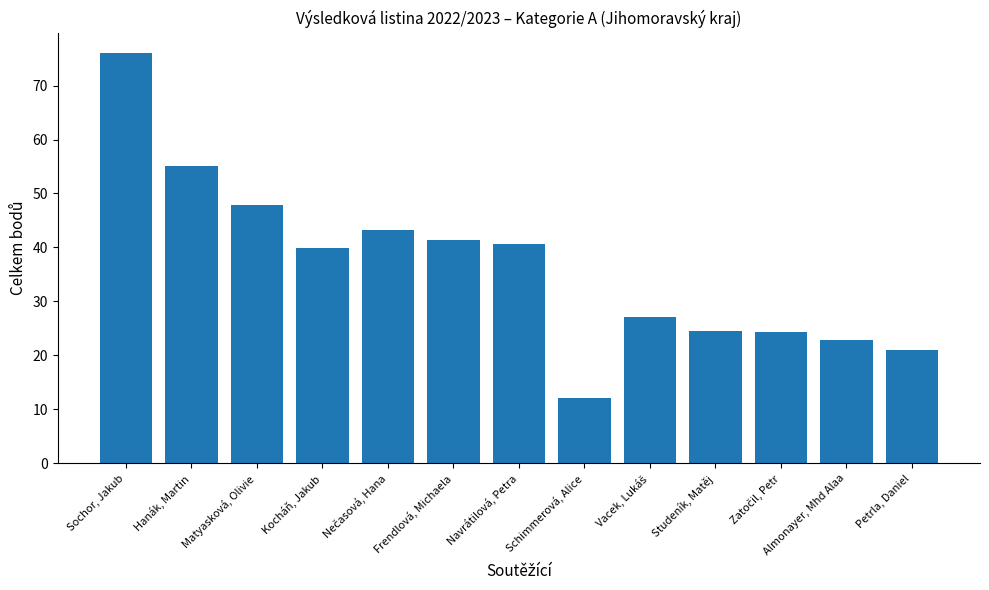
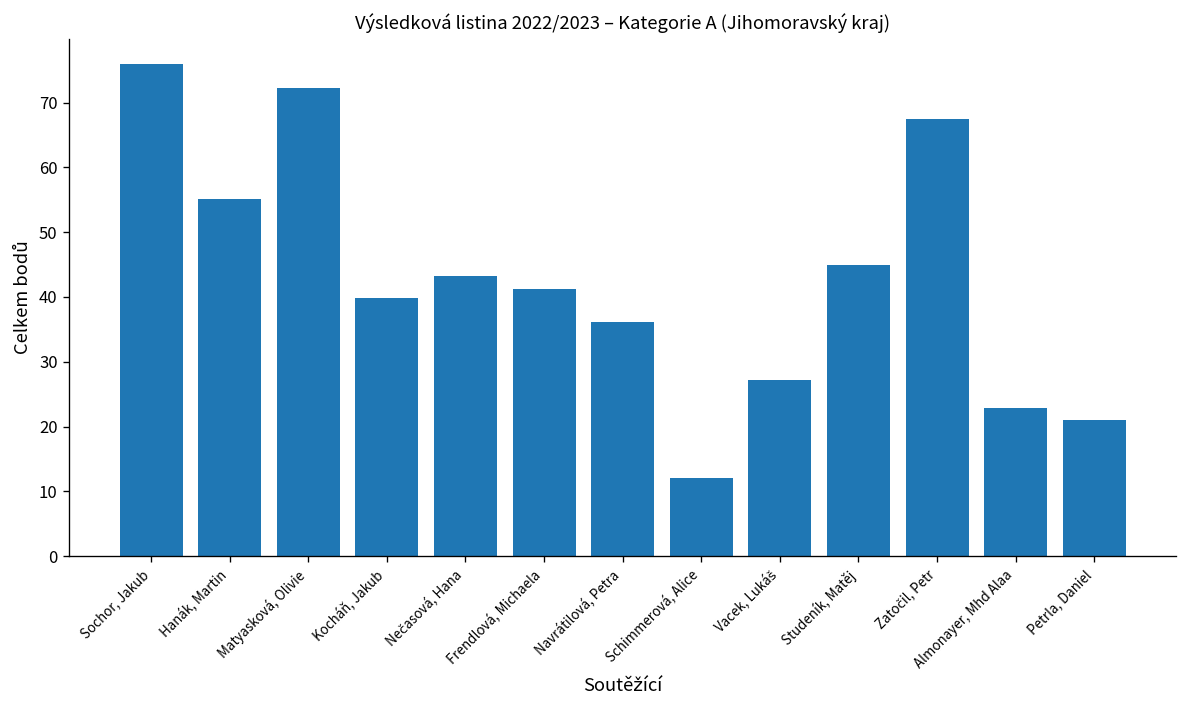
Matyasková, Olivie: 48 -> 72
Navrátilová, Petra: 41 -> 36
Studeník, Matěj: 24 -> 45
Zatočil, Petr: 24 -> 68
